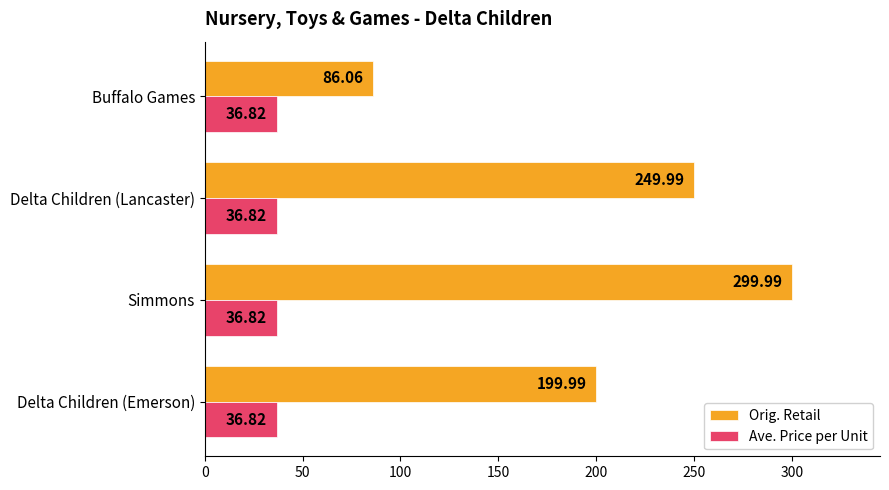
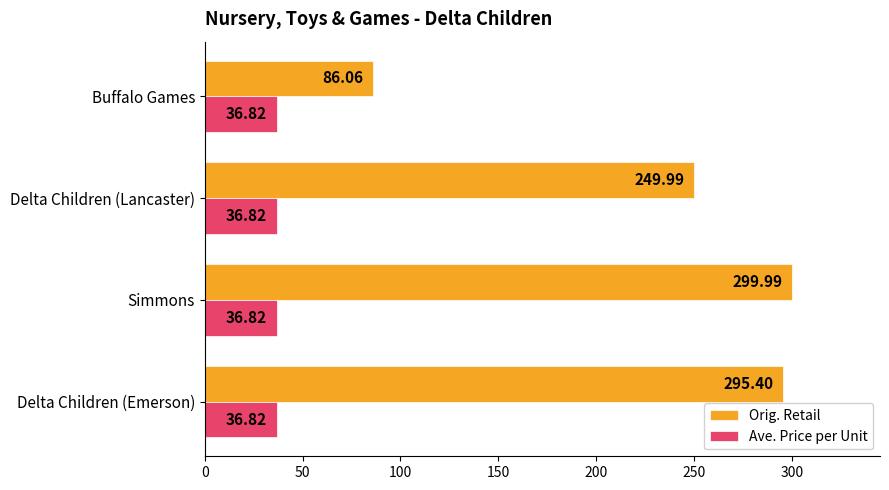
Orig. Retail, Delta Children (Emerson): 199.99 -> 295.40
